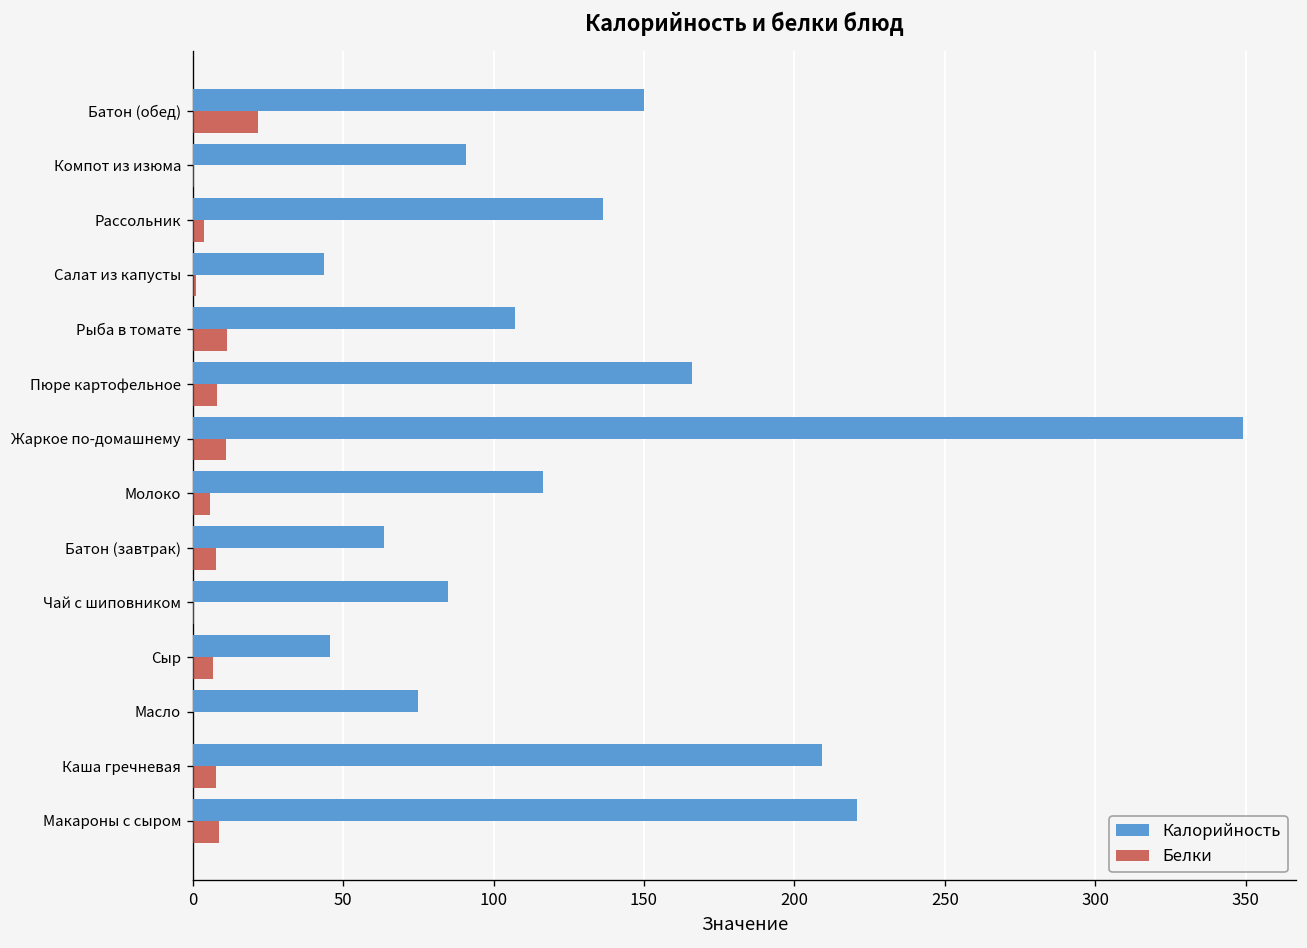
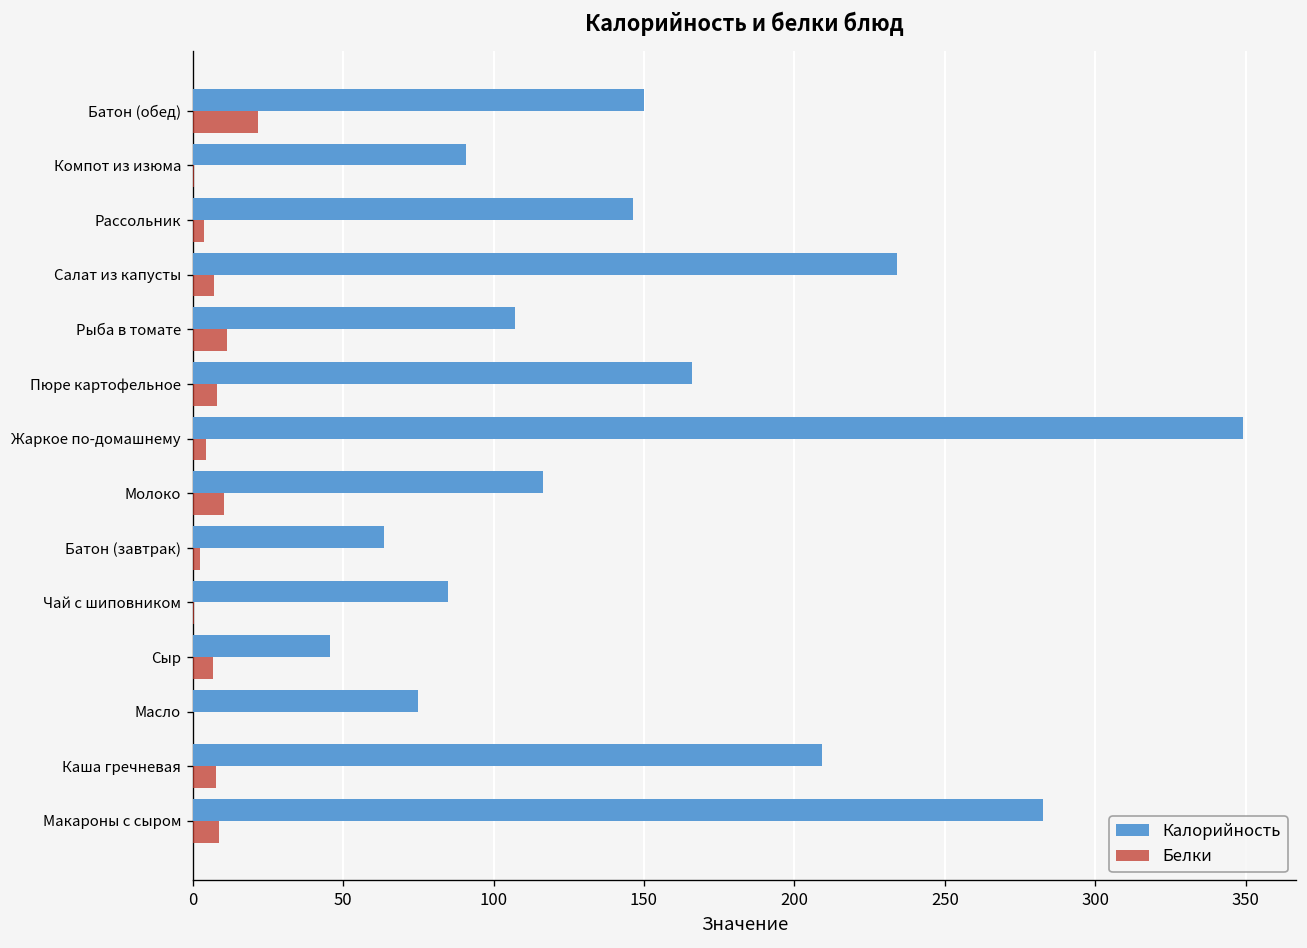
Калорийность, Рассольник: 137 -> 147
Калорийность, Салат из капусты: 44 -> 234
Белки, Салат из капусты: 1 -> 7
Белки, Жаркое по-домашнему: 11 -> 5
Белки, Молоко: 6 -> 10
Белки, Батон (завтрак): 8 -> 2
Калорийность, Макароны с сыром: 221 -> 283
